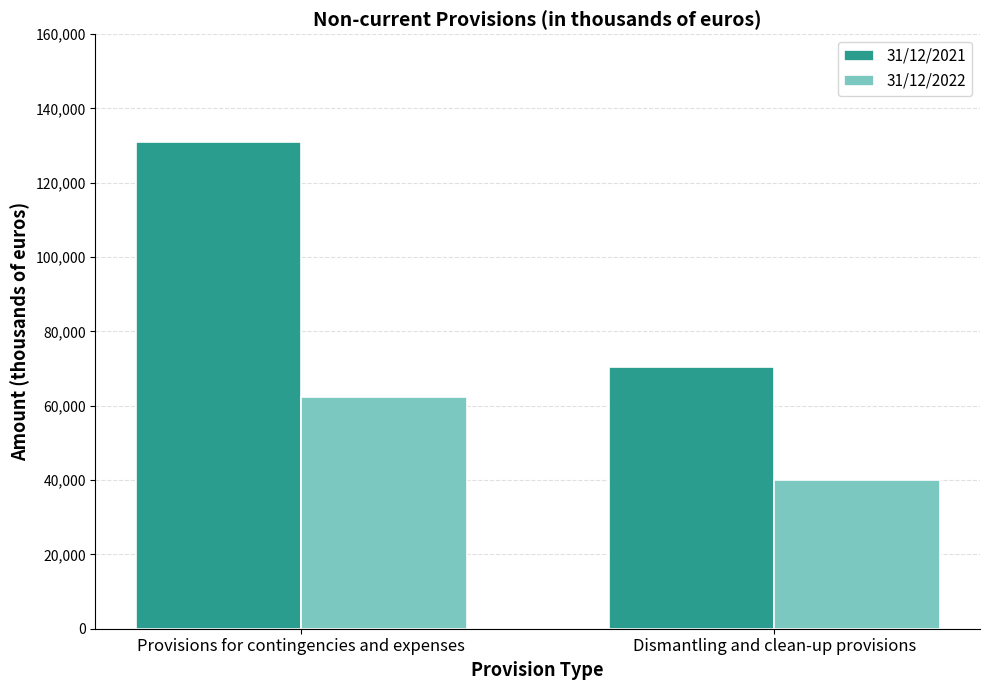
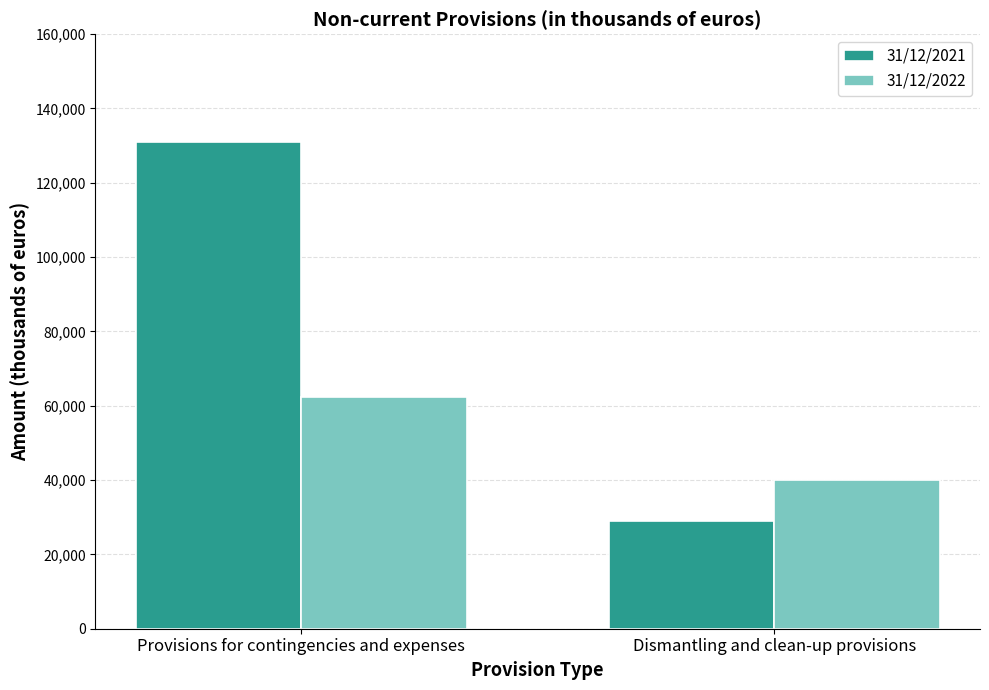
31/12/2021, Dismantling and clean-up provisions: 70,000 -> 29,000
